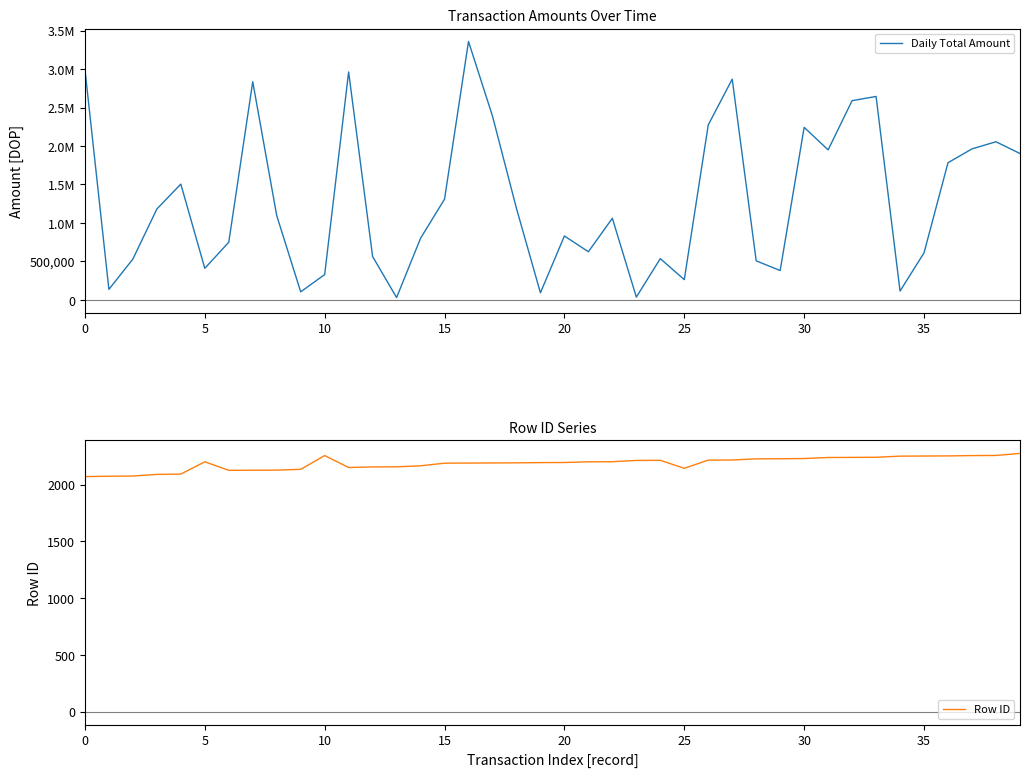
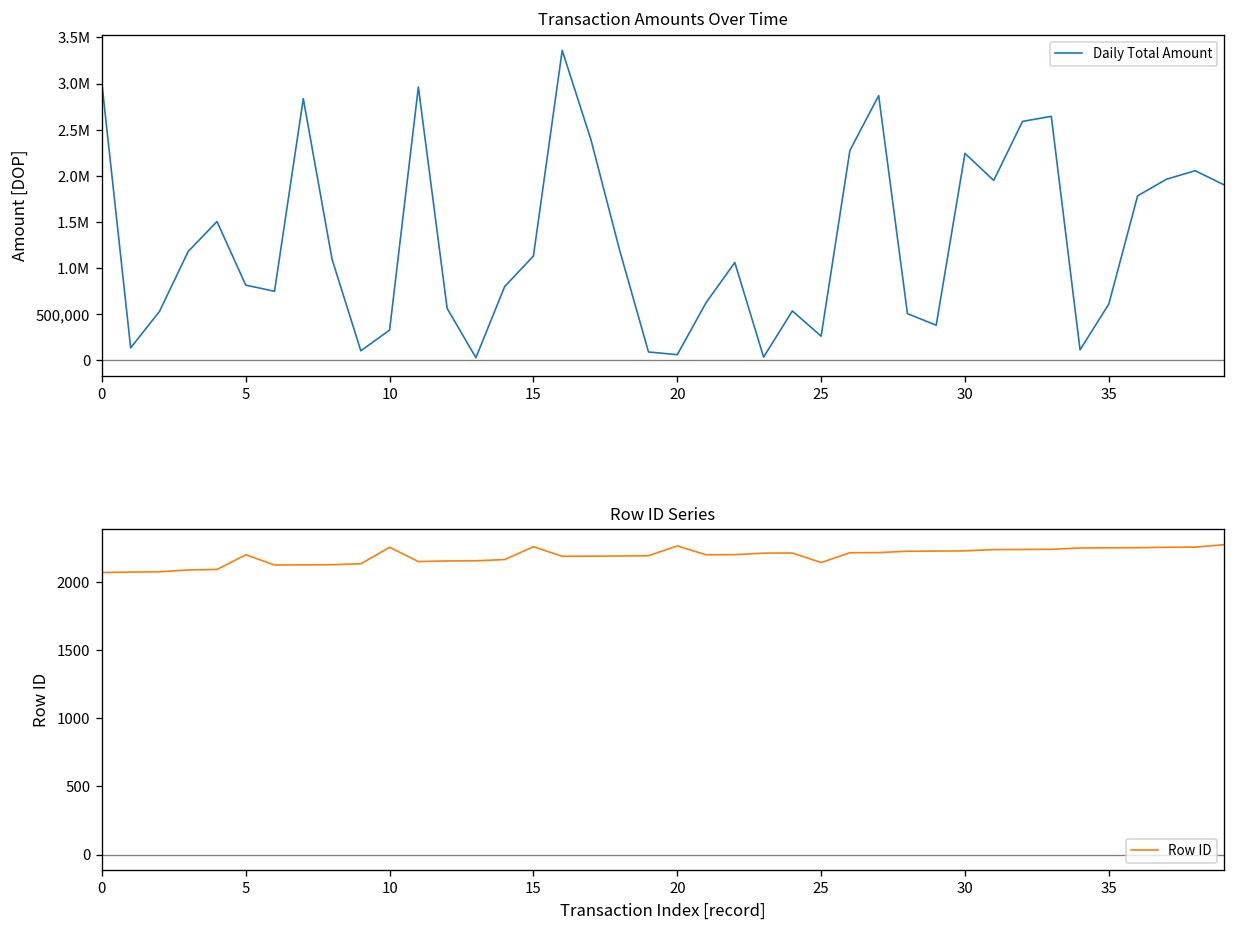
Transaction Amounts Over Time, 5: 400,000 -> 800,000
Transaction Amounts Over Time, 15: 1,300,000 -> 1,100,000
Transaction Amounts Over Time, 20: 800,000 -> 100,000
Row ID Series, 15: 2190 -> 2260
Row ID Series, 20: 2190 -> 2270
